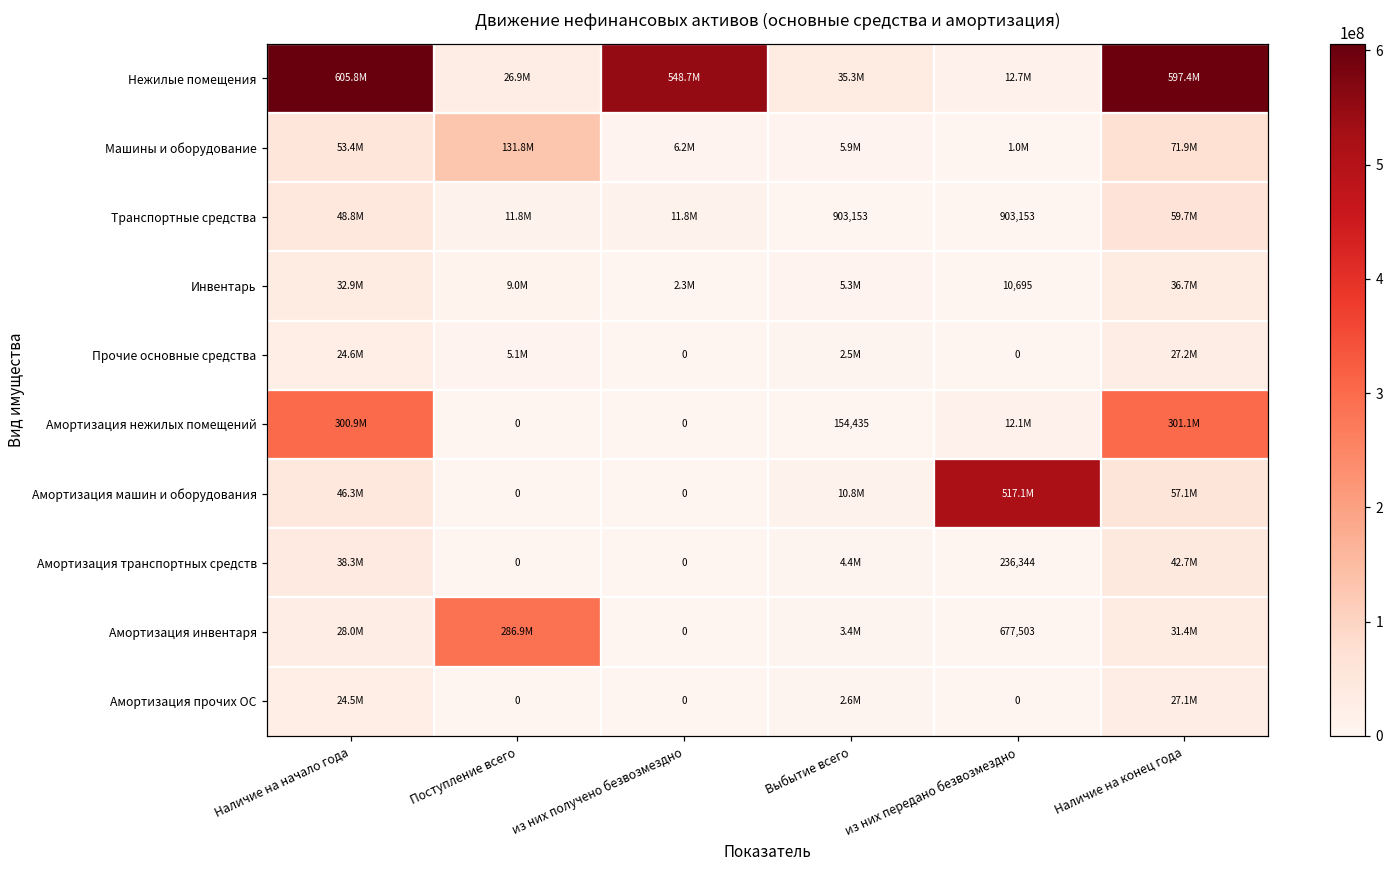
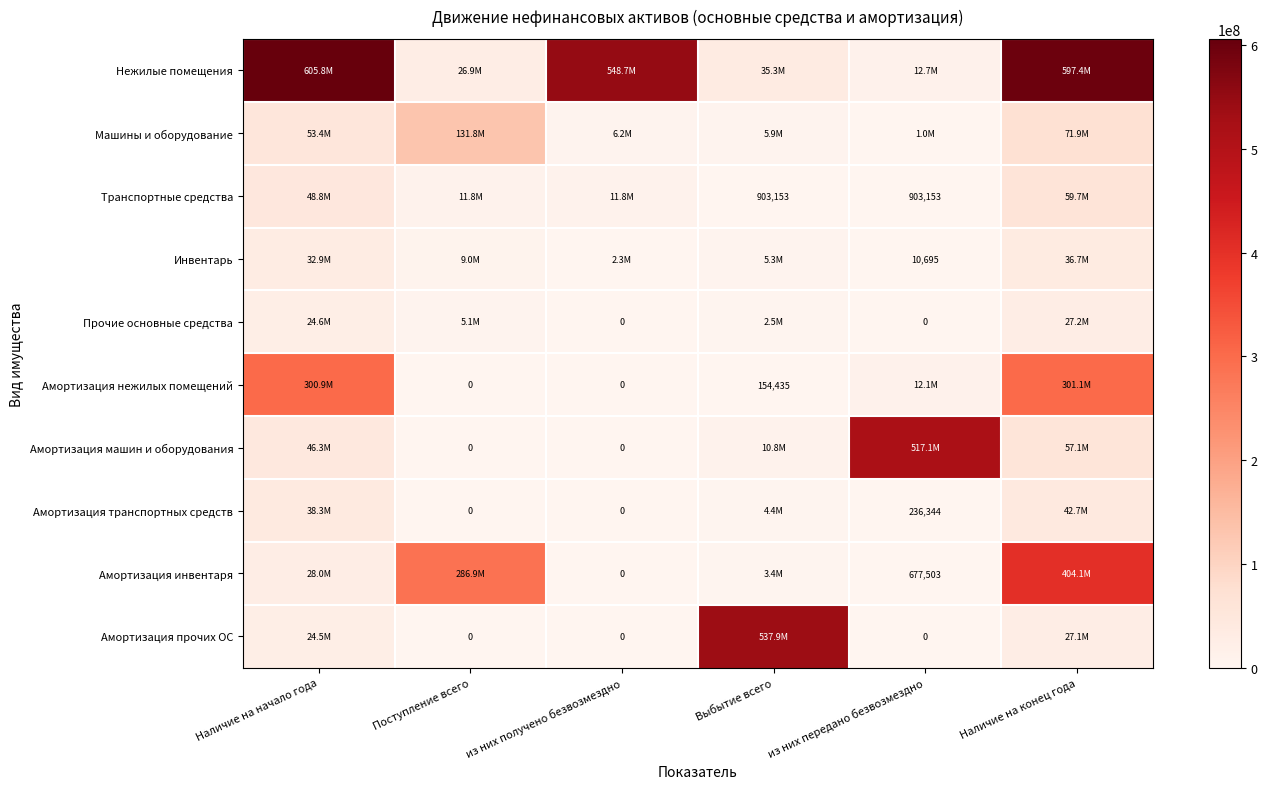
Амортизация инвентаря, Наличие на конец года: 31.4M -> 404.1M
Амортизация прочих ОС, Выбытие всего: 2.6M -> 537.9M
